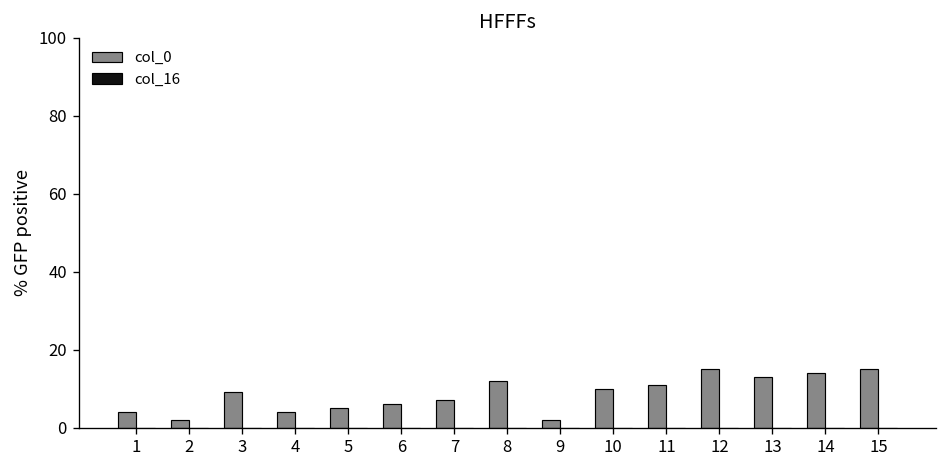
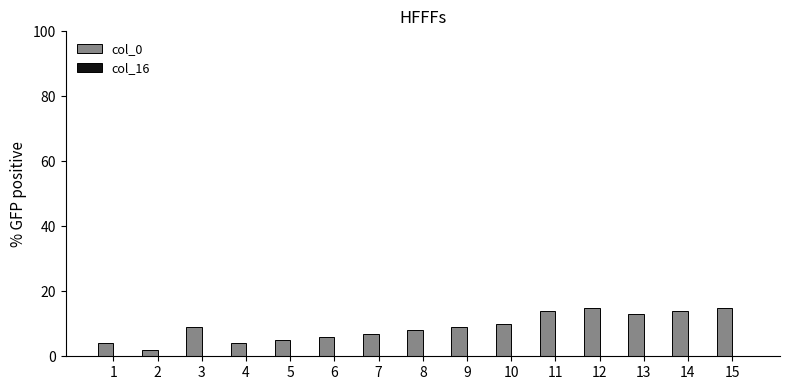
col_0, 8: 12 -> 8
col_0, 9: 2 -> 9
col_0, 11: 11 -> 14
